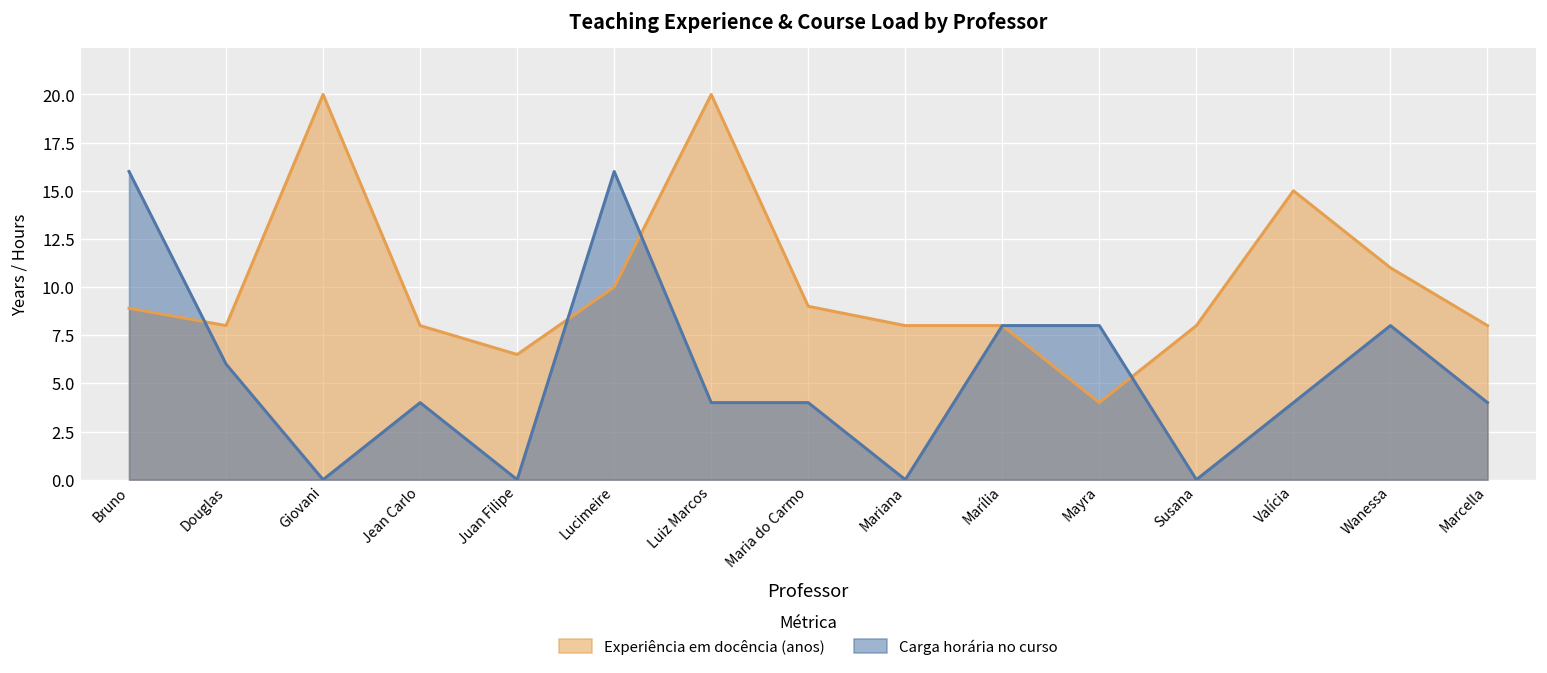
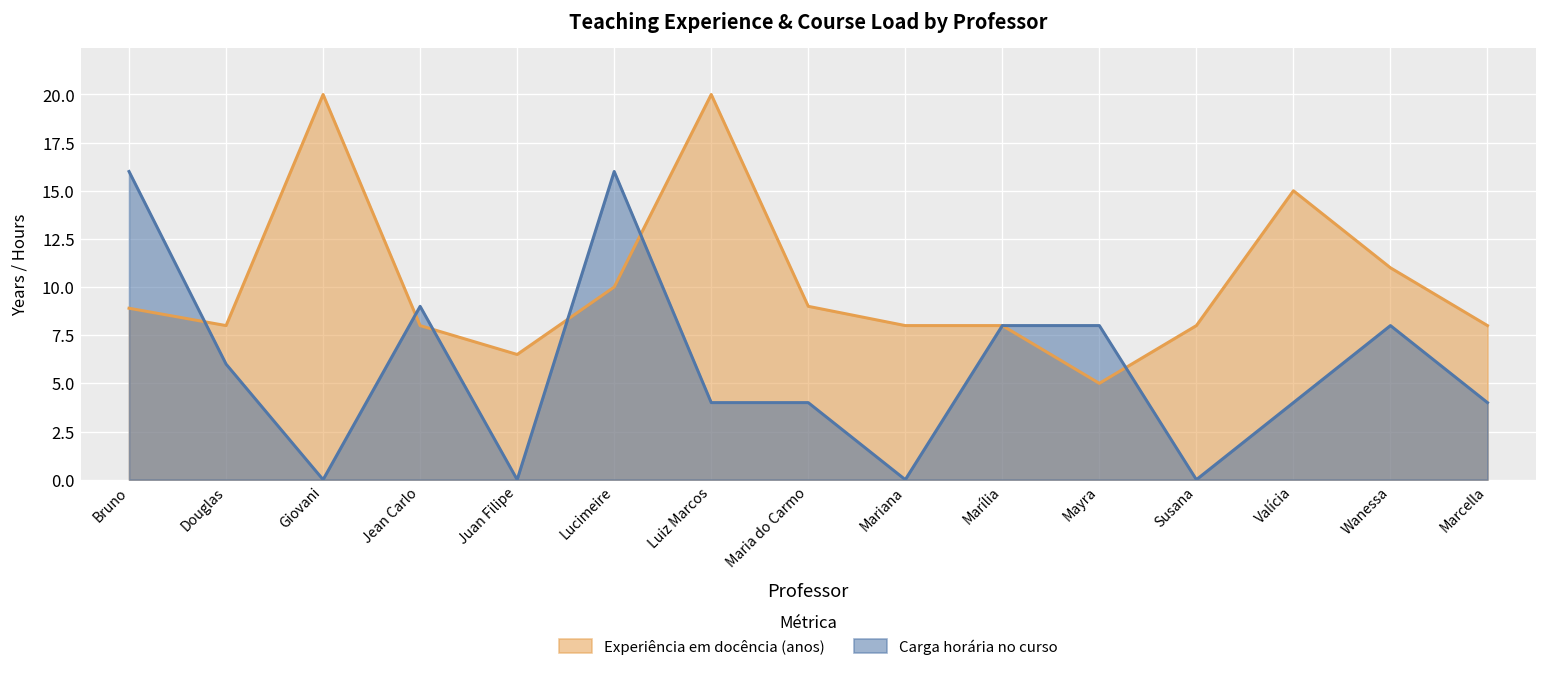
Carga horária no curso, Jean Carlo: 4 -> 9
Experiência em docência (anos), Mayra: 4 -> 5
